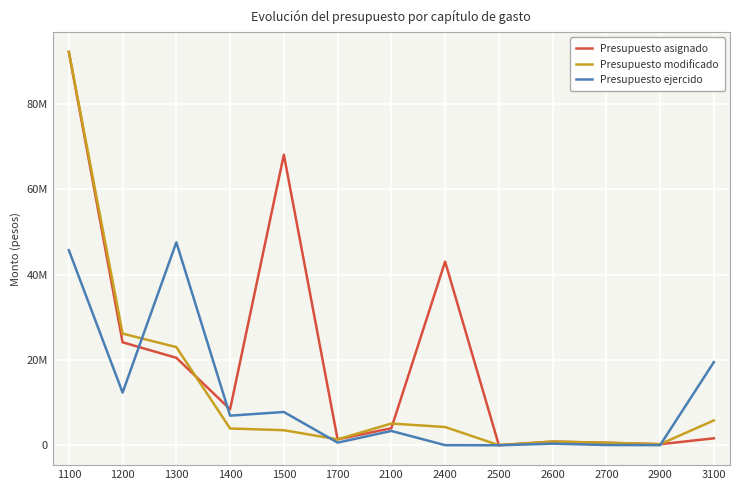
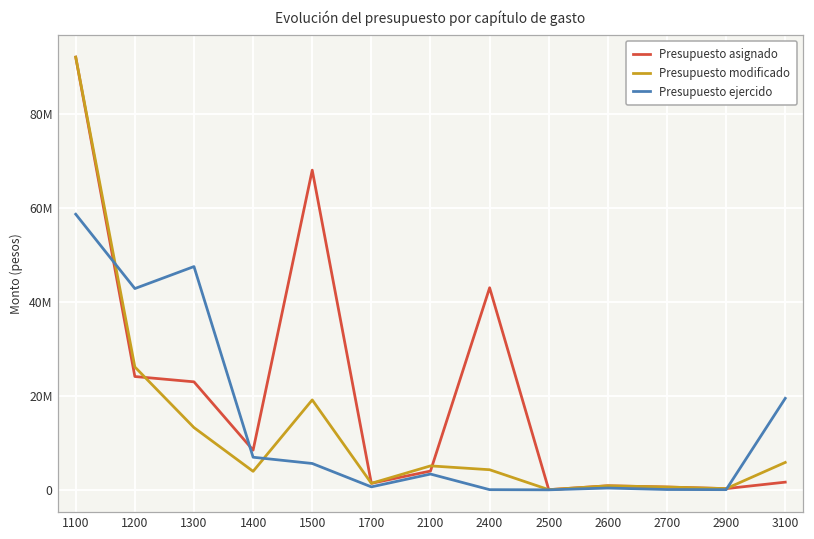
Presupuesto ejercido, 1100: 46000000 -> 59000000
Presupuesto ejercido, 1200: 12000000 -> 43000000
Presupuesto asignado, 1300: 21000000 -> 23000000
Presupuesto modificado, 1300: 23000000 -> 13000000
Presupuesto modificado, 1500: 4000000 -> 19000000
Presupuesto ejercido, 1500: 8000000 -> 6000000
